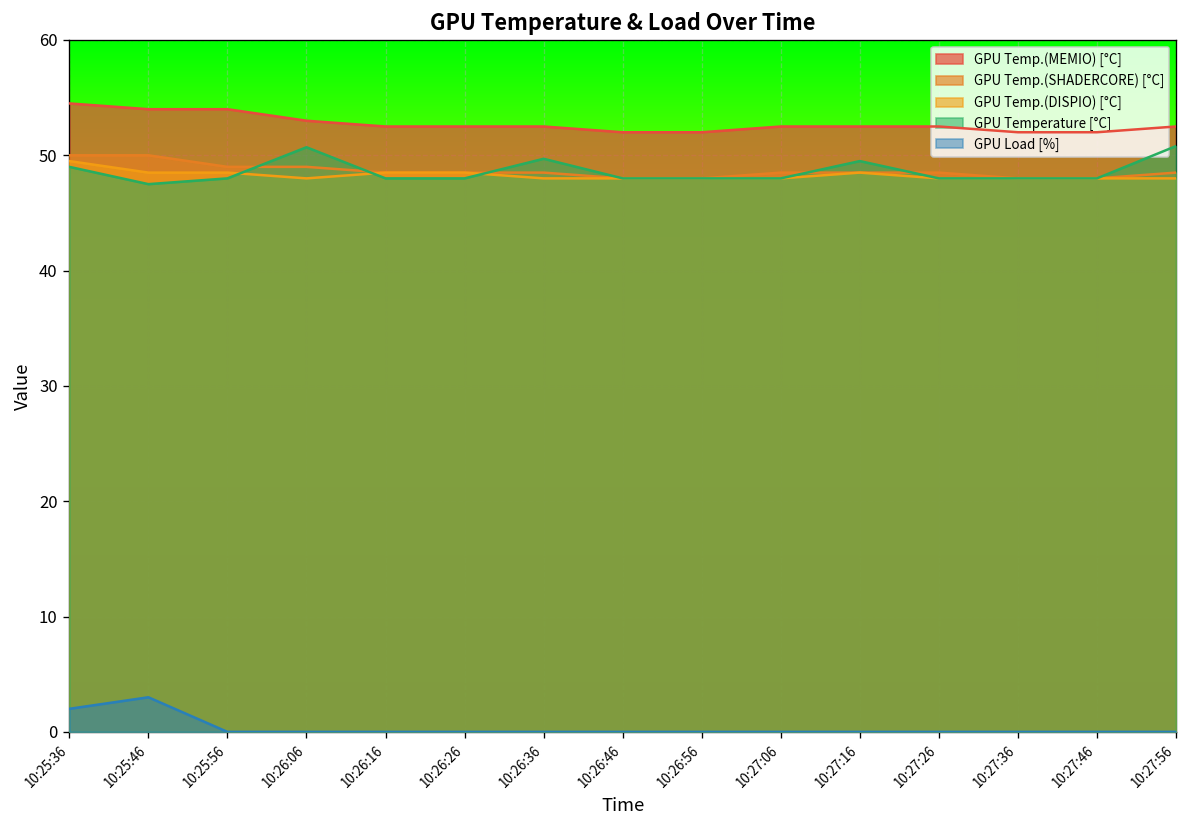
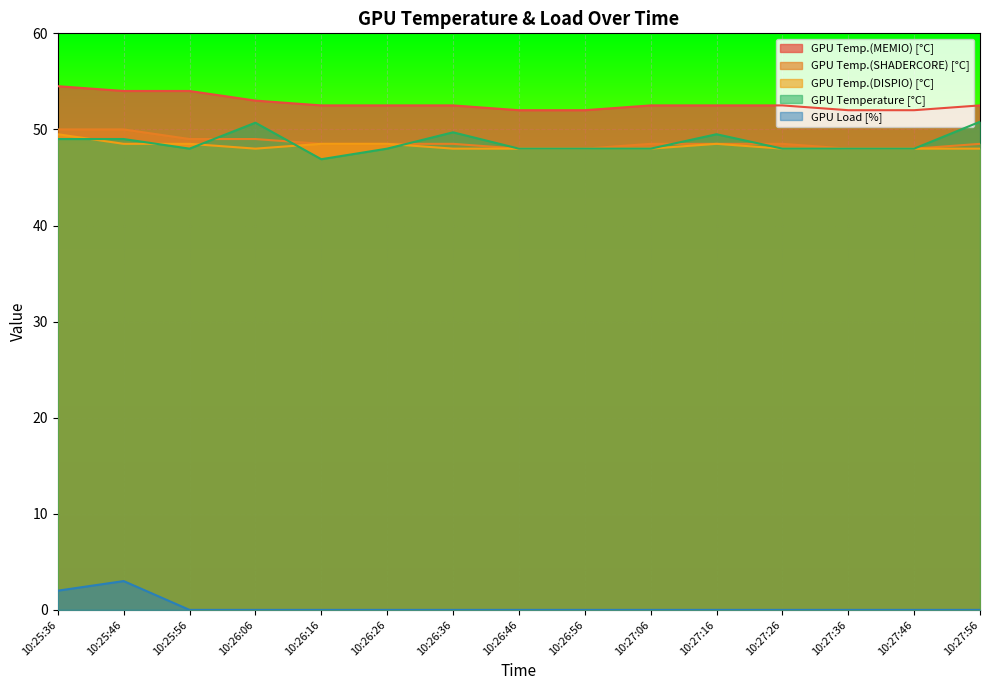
GPU Temperature [°C], 10:25:46: 48 -> 49
GPU Temperature [°C], 10:26:16: 48 -> 47
